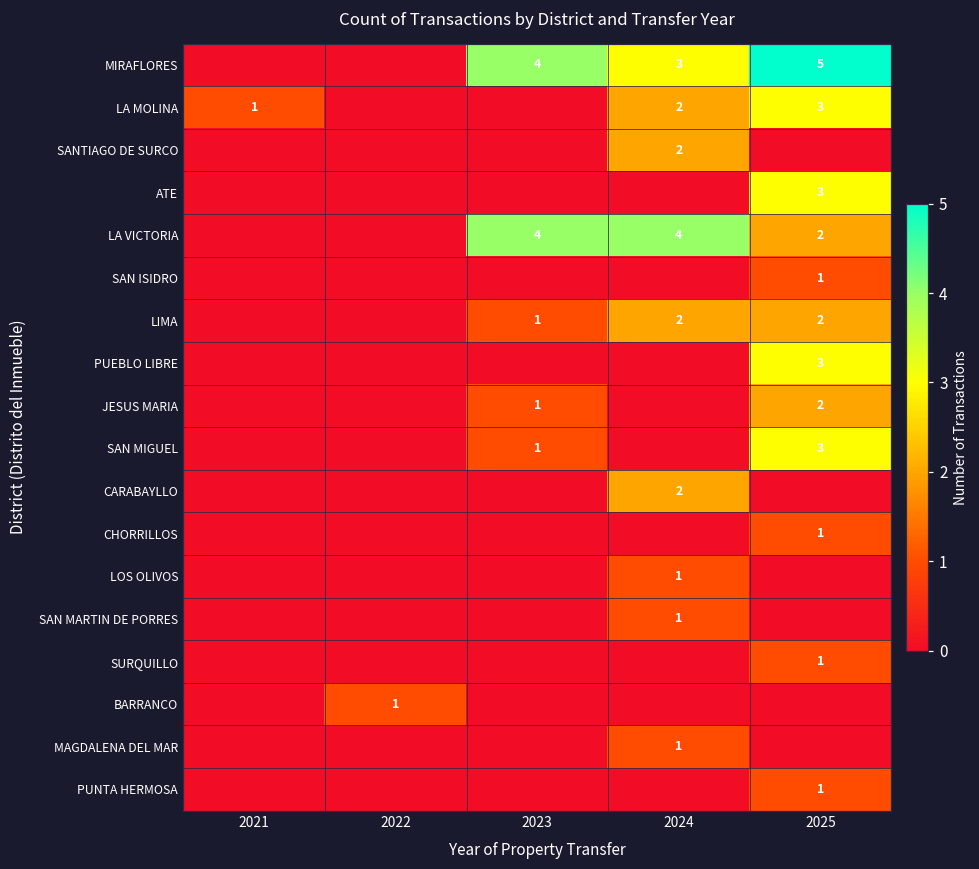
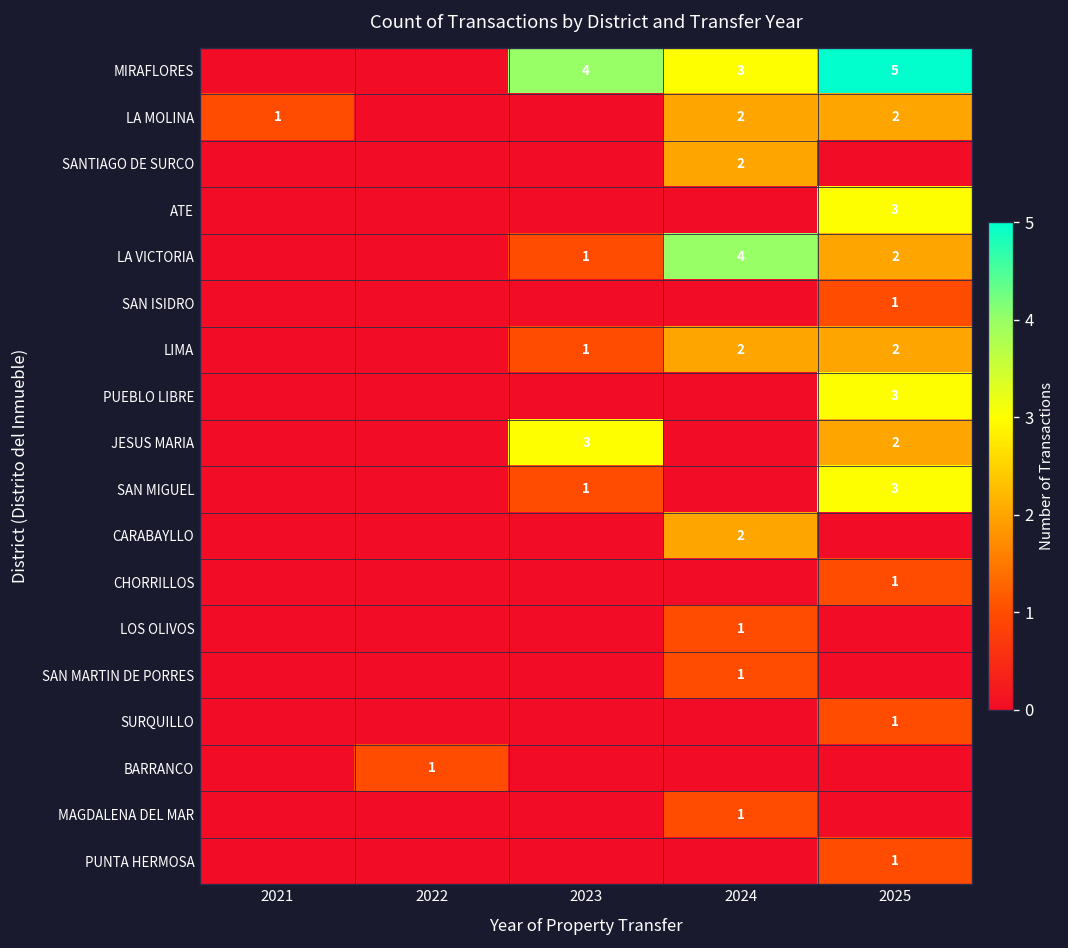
LA MOLINA, 2025: 3 -> 2
LA VICTORIA, 2023: 4 -> 1
JESUS MARIA, 2023: 1 -> 3
